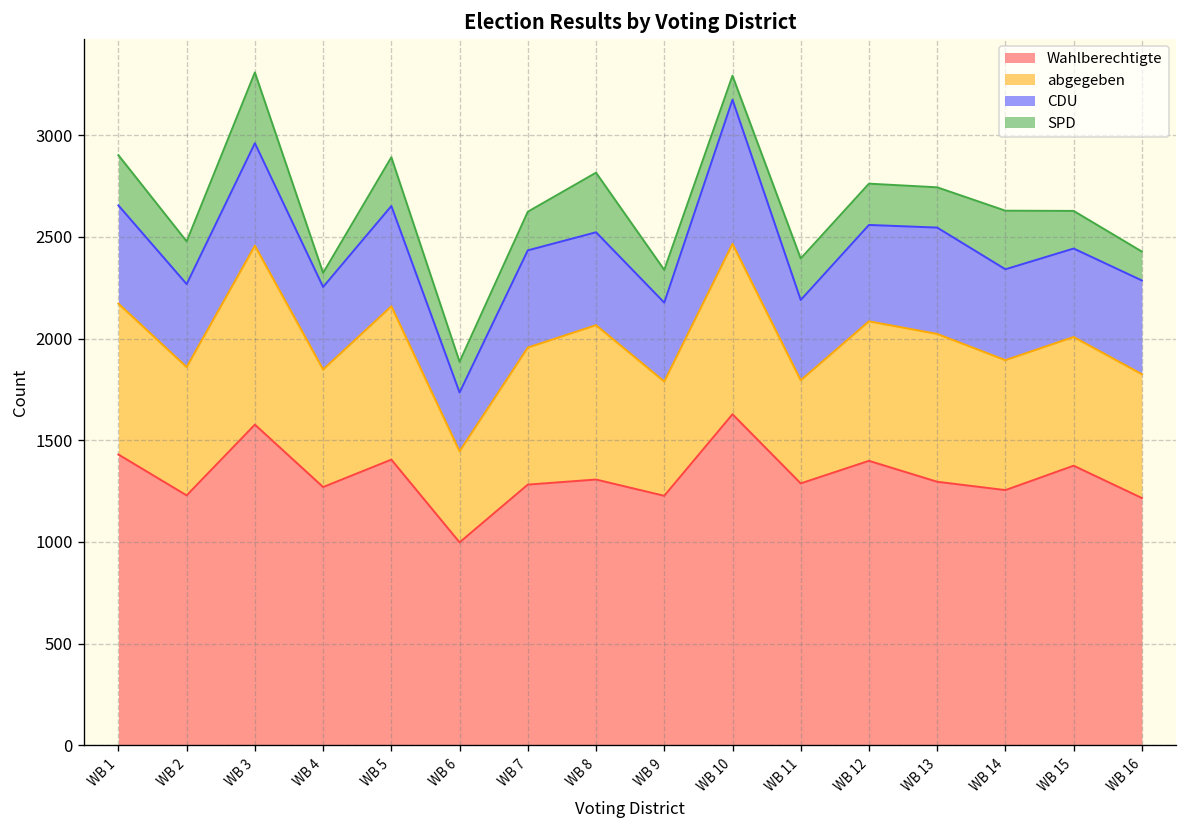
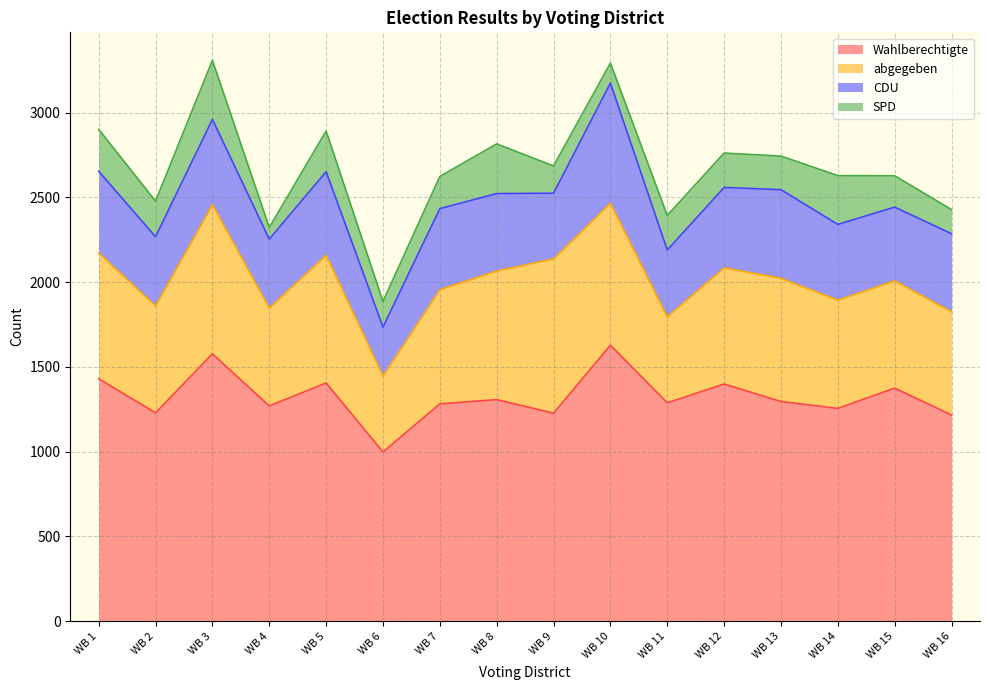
abgegeben, WB 9: 560 -> 910
